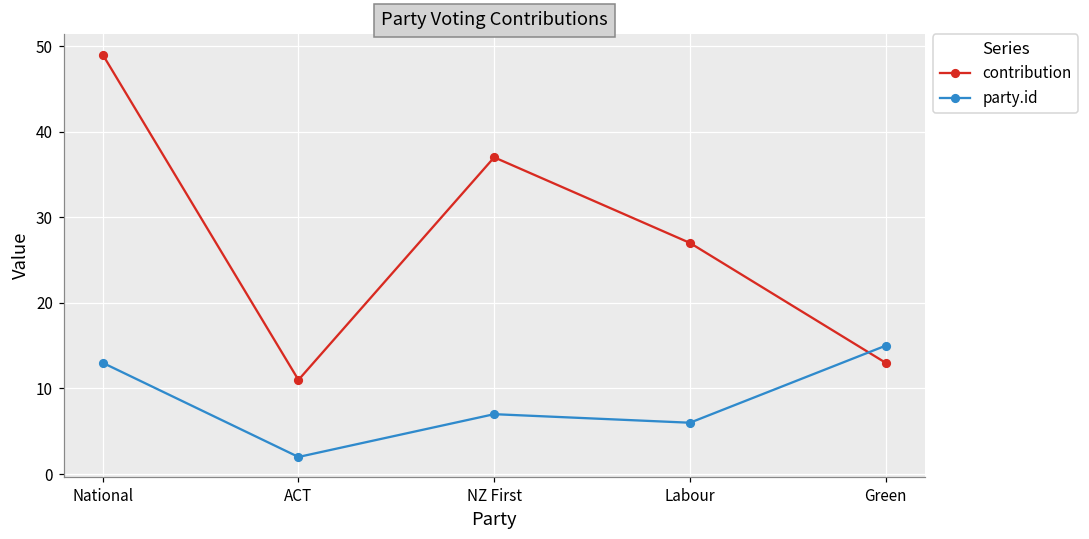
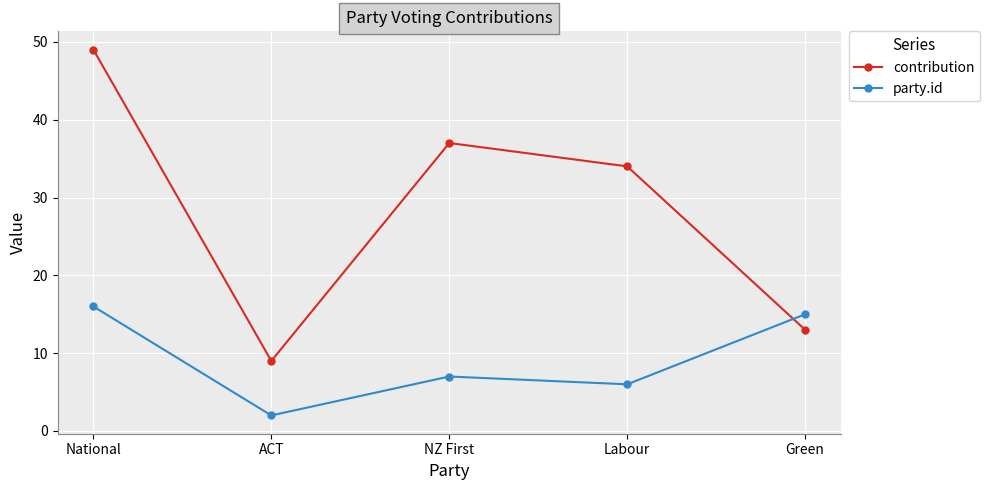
party.id, National: 13 -> 16
contribution, ACT: 11 -> 9
contribution, Labour: 27 -> 34
